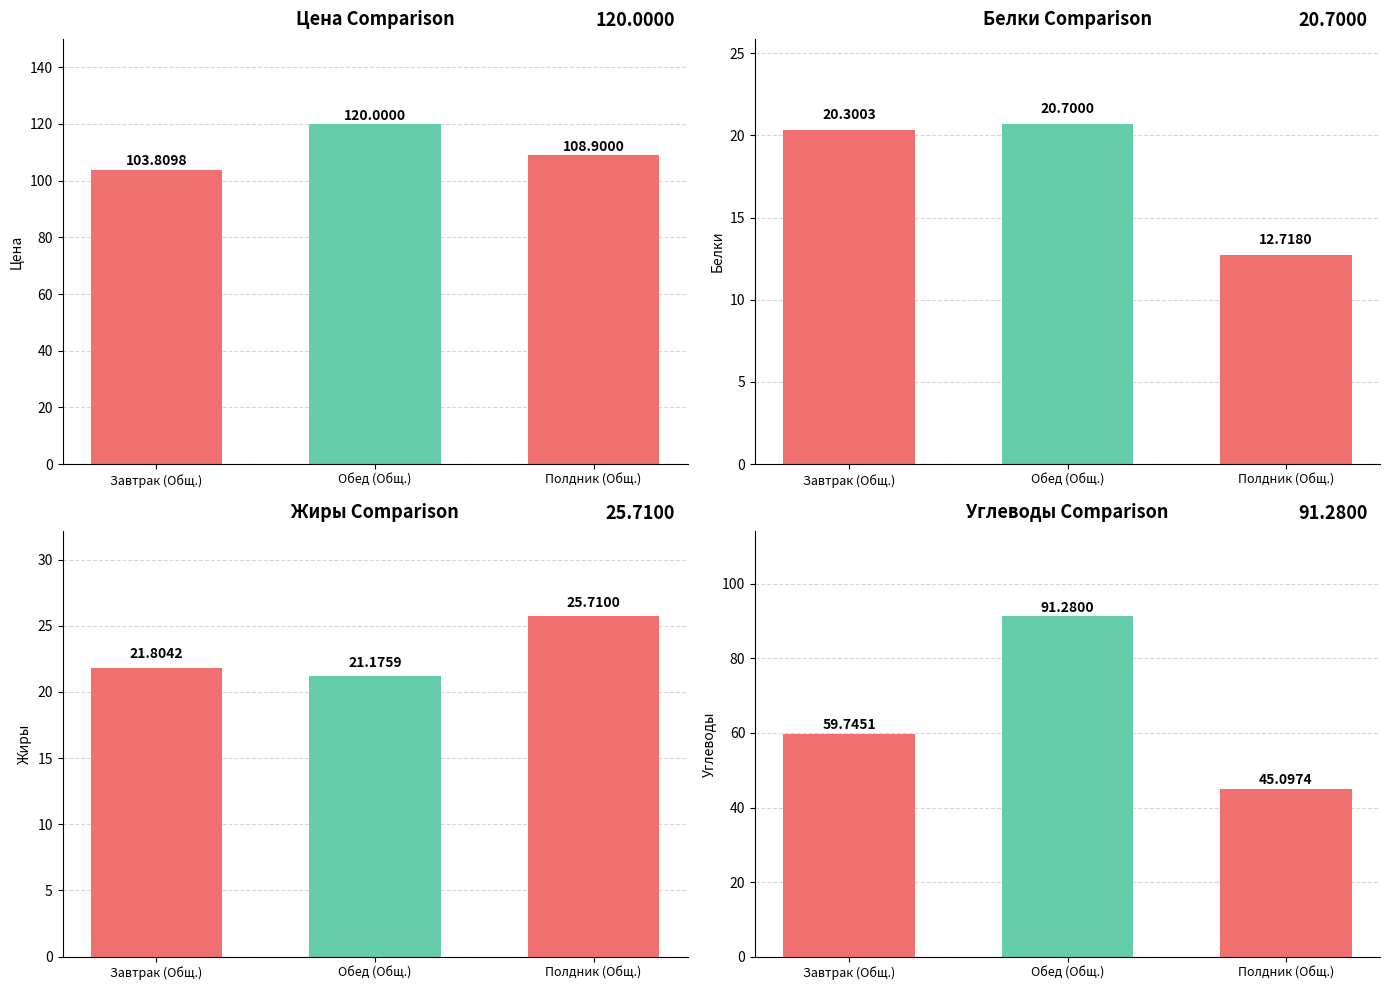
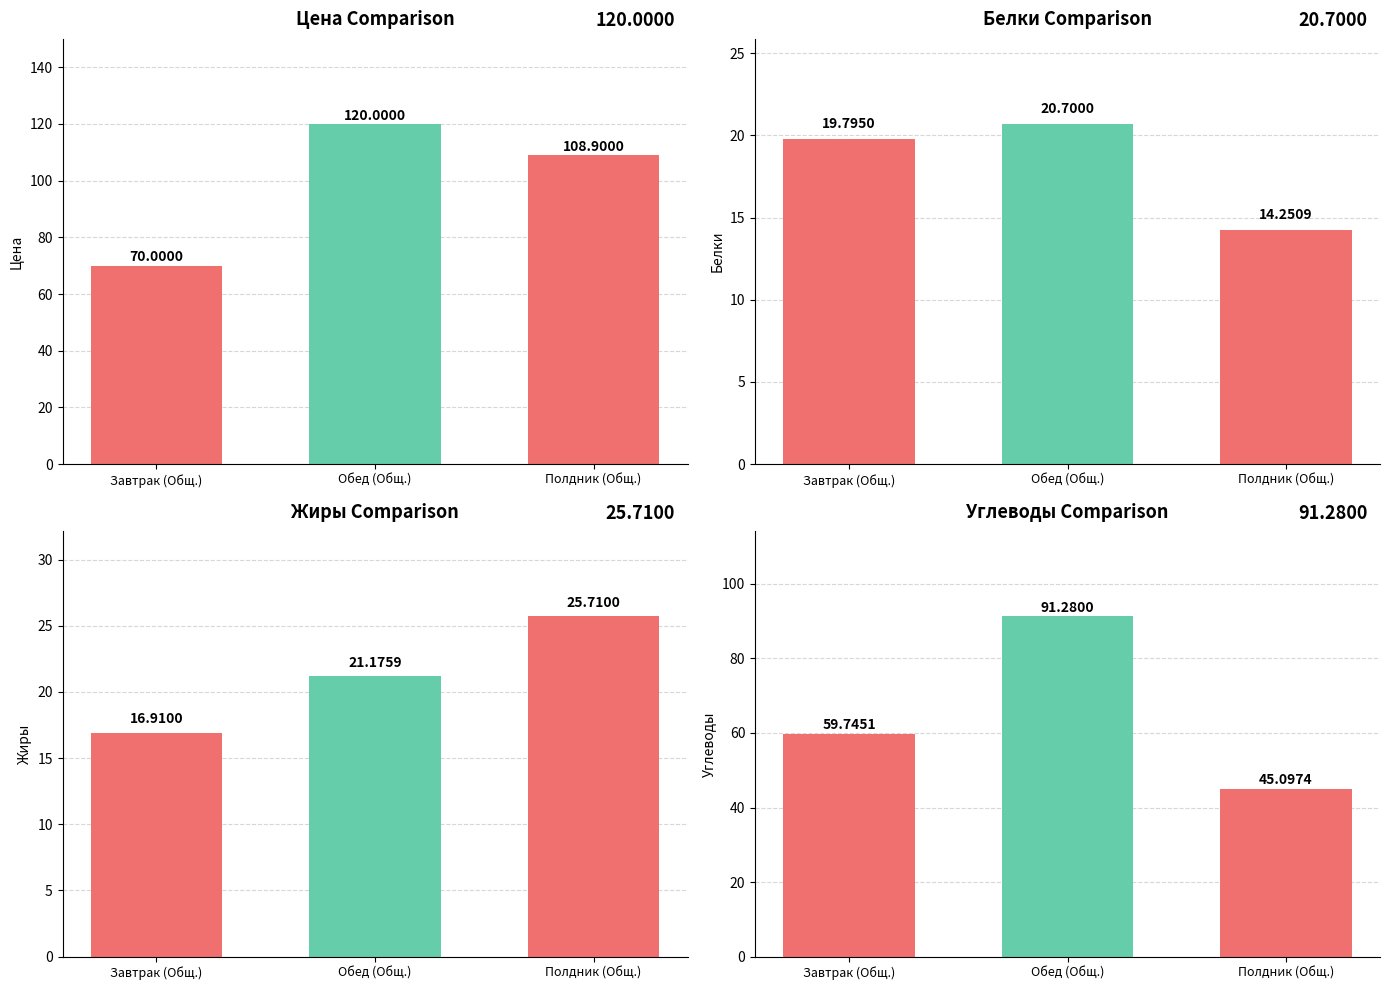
Цена Comparison, Завтрак (Общ.): 103.8098 -> 70.0000
Белки Comparison, Завтрак (Общ.): 20.3003 -> 19.7950
Белки Comparison, Полдник (Общ.): 12.7180 -> 14.2509
Жиры Comparison, Завтрак (Общ.): 21.8042 -> 16.9100
